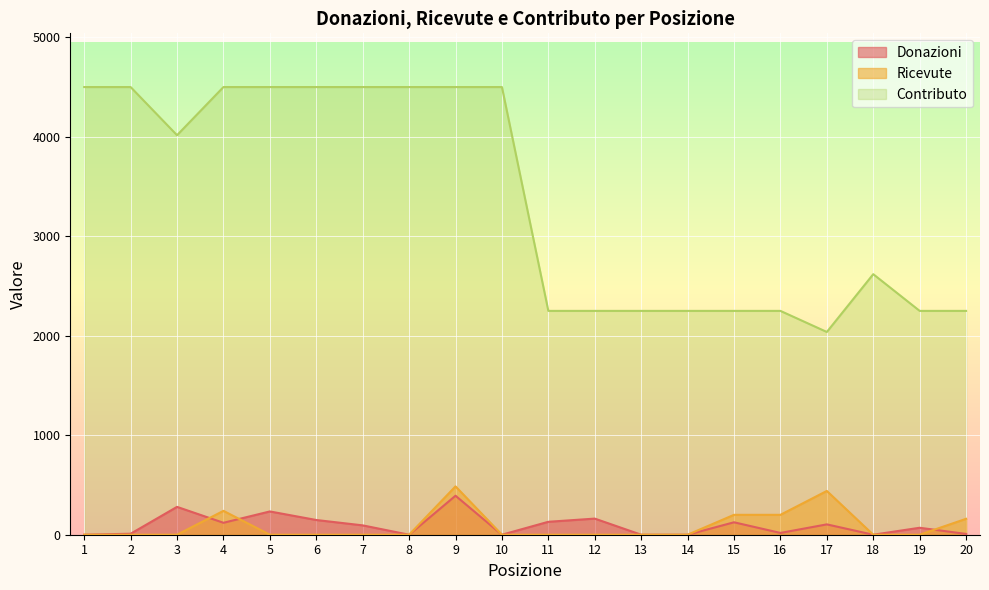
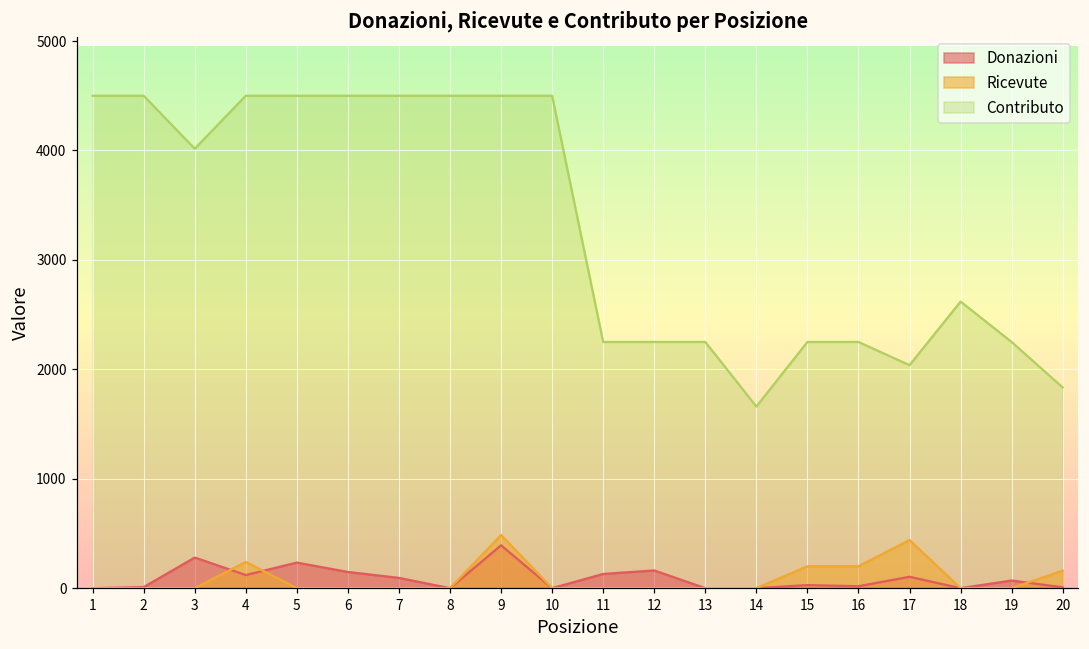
Contributo, 14: 2300 -> 1700
Donazioni, 15: 100 -> 0
Contributo, 20: 2300 -> 1800
